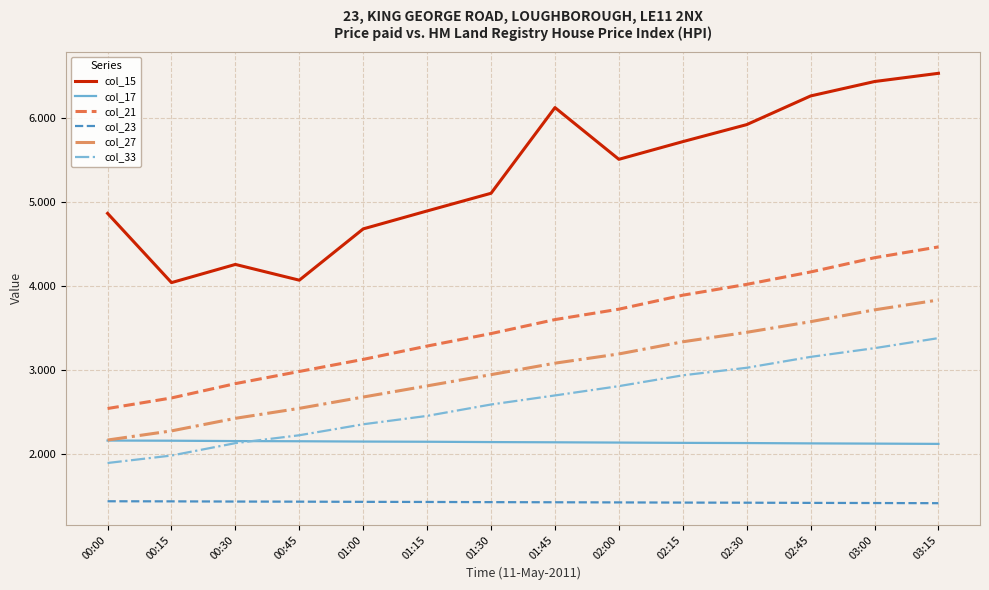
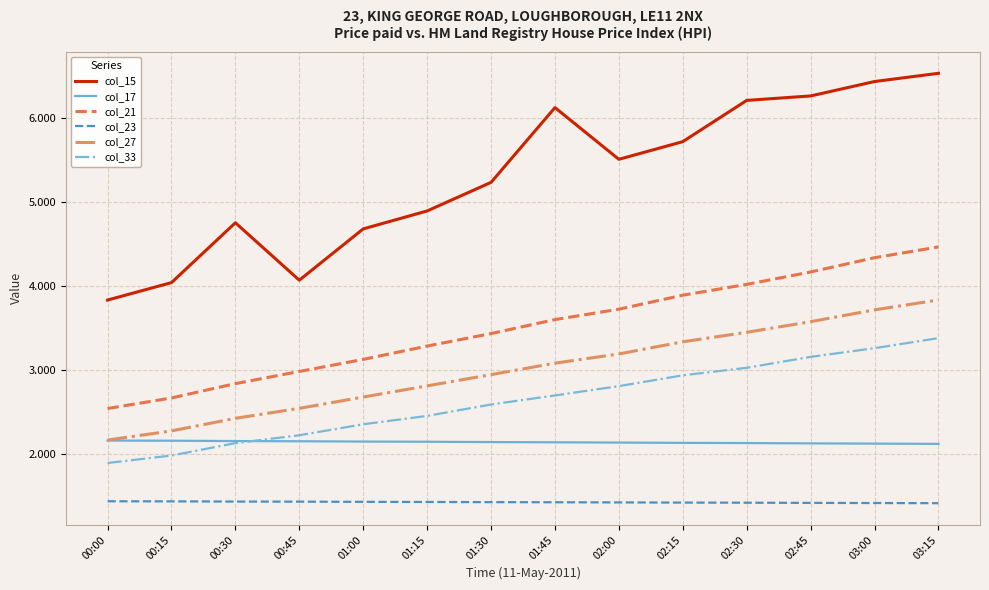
col_15, 00:00: 4.9 -> 3.8
col_15, 00:30: 4.3 -> 4.8
col_15, 01:30: 5.1 -> 5.2
col_15, 02:30: 5.9 -> 6.2
